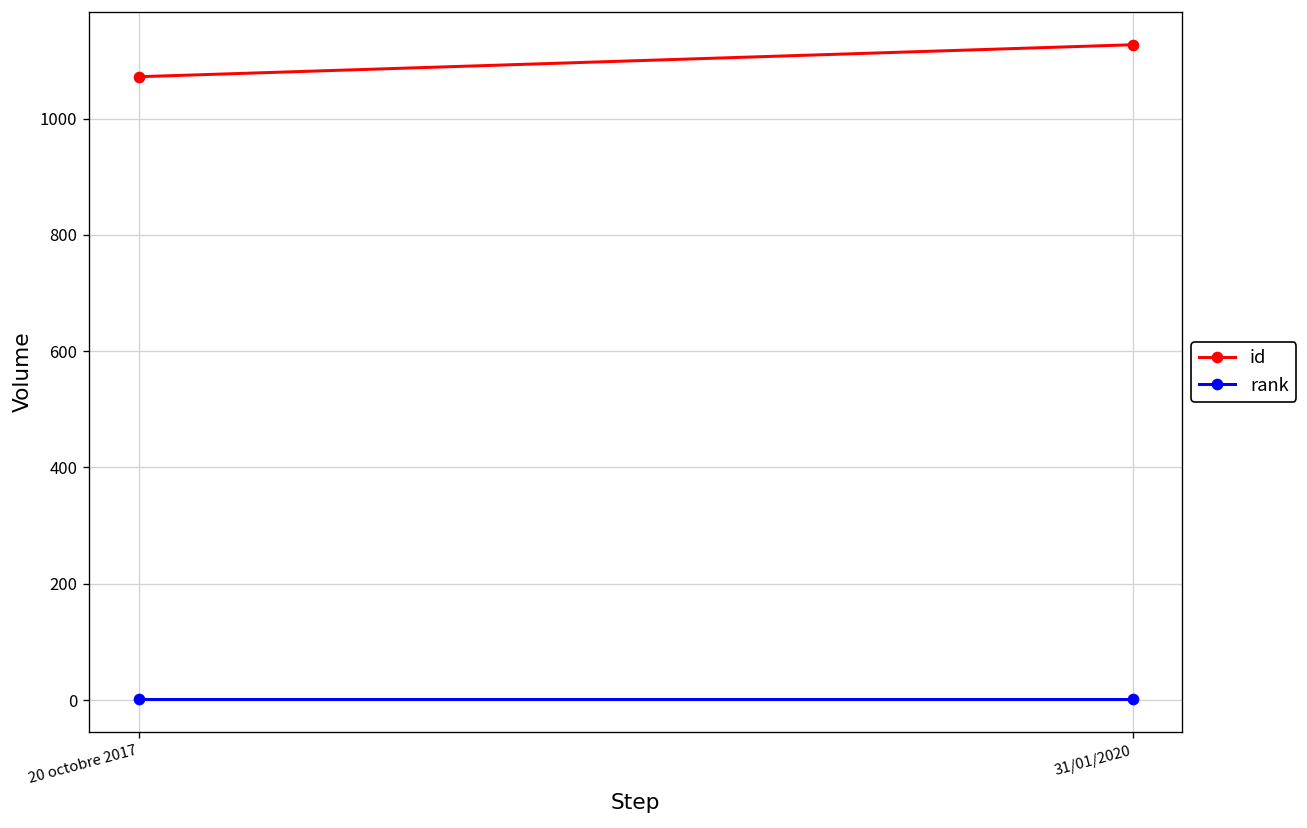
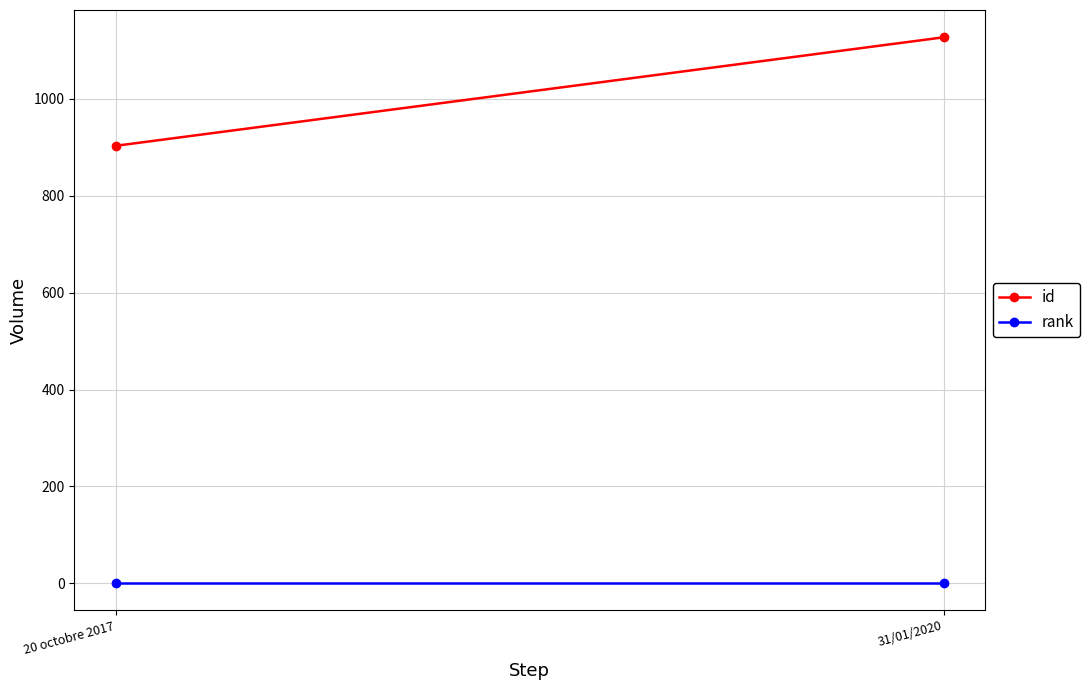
id, 20 octobre 2017: 1070 -> 900
